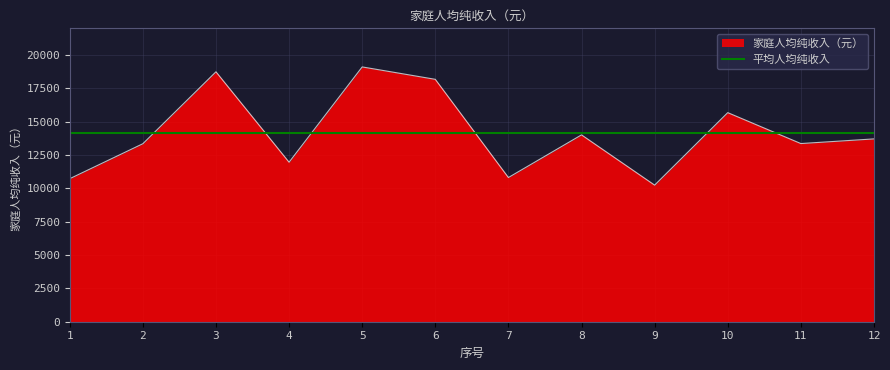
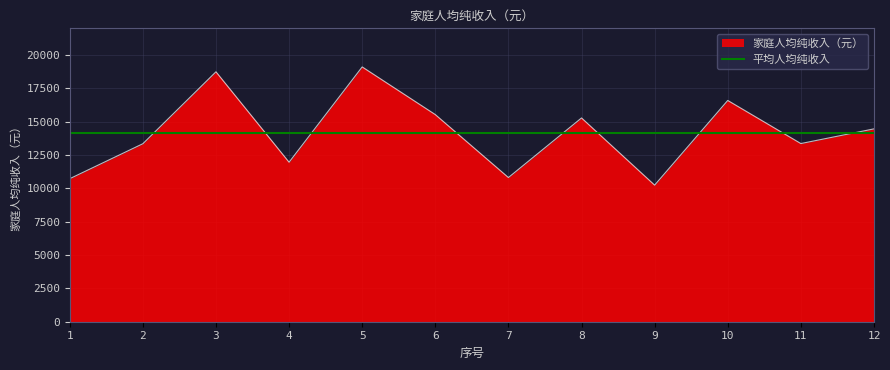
6: 18200 -> 15500
8: 14000 -> 15300
10: 15700 -> 16600
12: 13700 -> 14500
